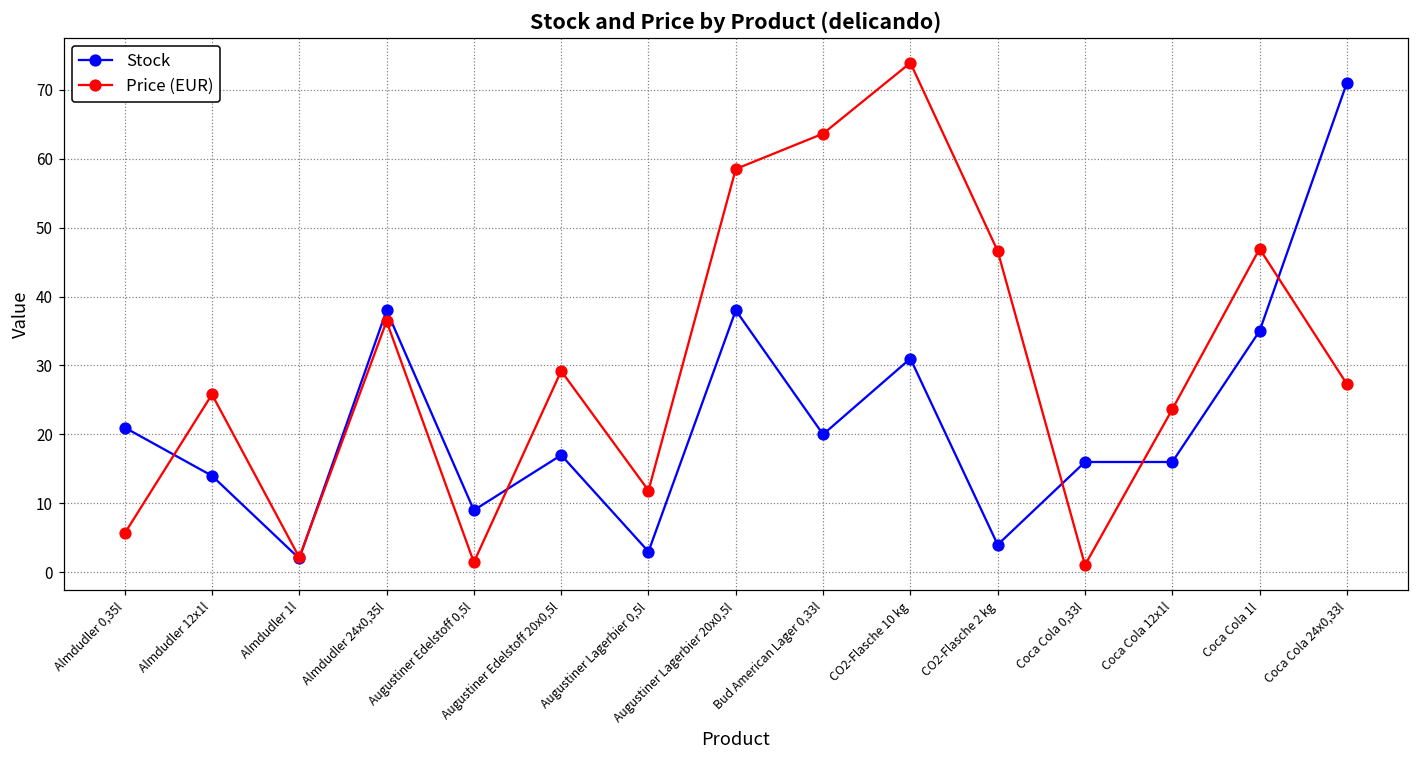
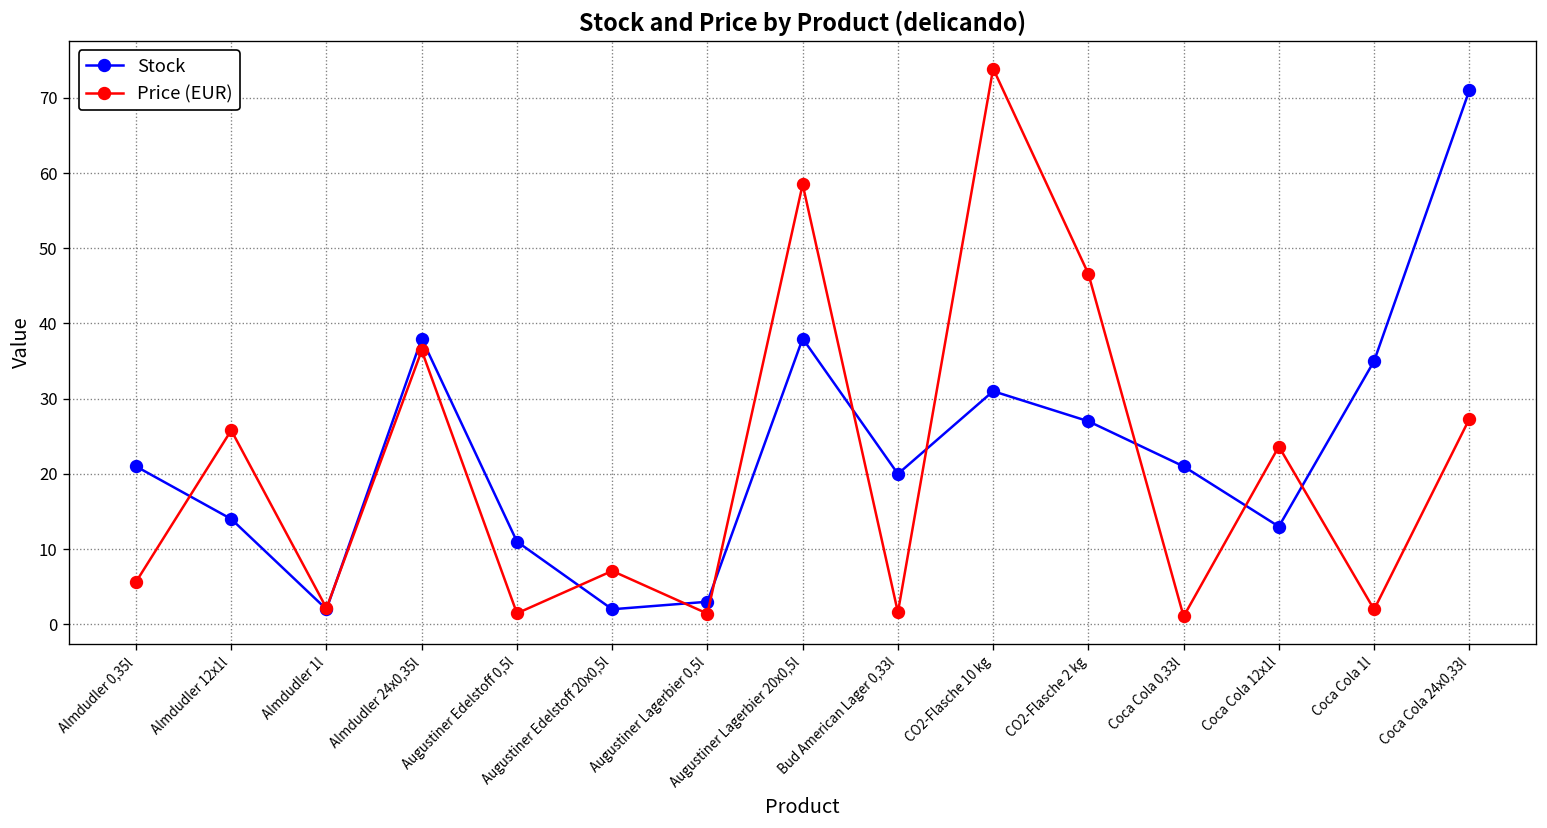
Stock, Augustiner Edelstoff 0,5l: 9 -> 11
Stock, Augustiner Edelstoff 20x0,5l: 17 -> 2
Price (EUR), Augustiner Edelstoff 20x0,5l: 29 -> 7
Price (EUR), Augustiner Lagerbier 0,5l: 12 -> 1
Price (EUR), Bud American Lager 0,33l: 64 -> 2
Stock, CO2-Flasche 2 kg: 4 -> 27
Stock, Coca Cola 0,33l: 16 -> 21
Stock, Coca Cola 12x1l: 16 -> 13
Price (EUR), Coca Cola 1l: 47 -> 2
